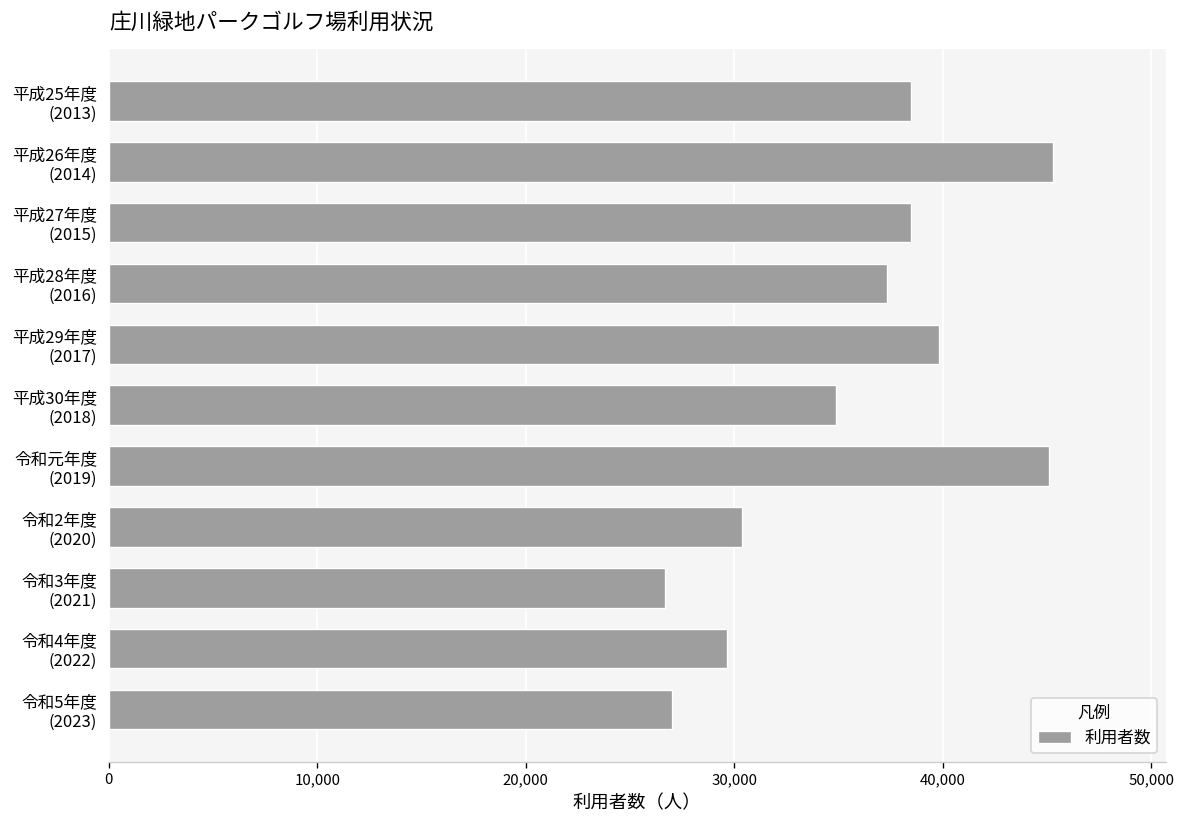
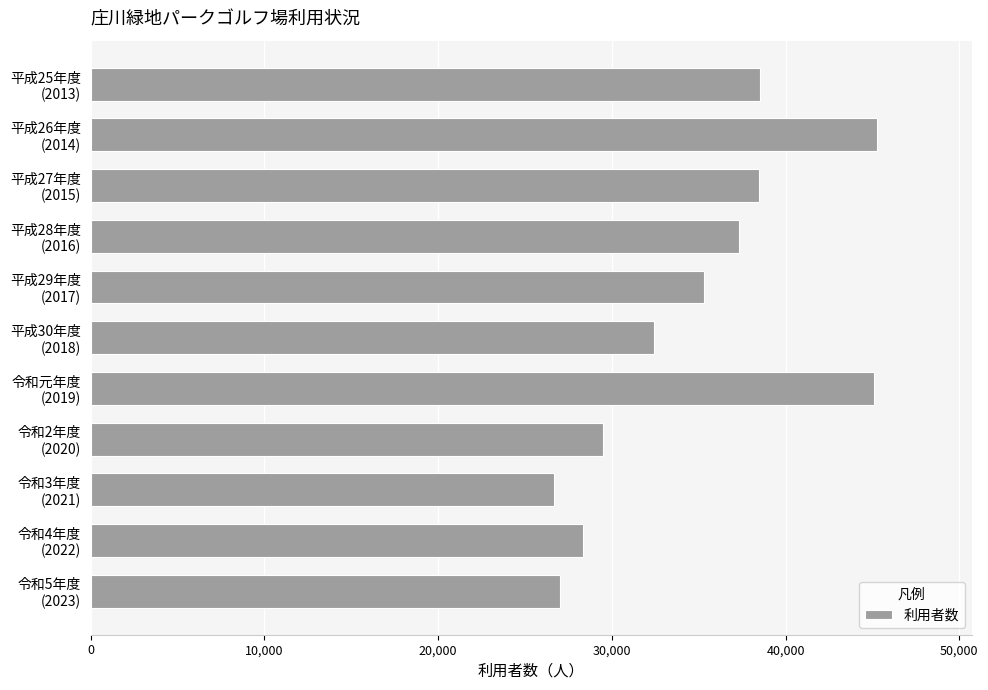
平成29年度 (2017): 39,800 -> 35,300
平成30年度 (2018): 34,900 -> 32,400
令和2年度 (2020): 30,400 -> 29,500
令和4年度 (2022): 29,700 -> 28,400
